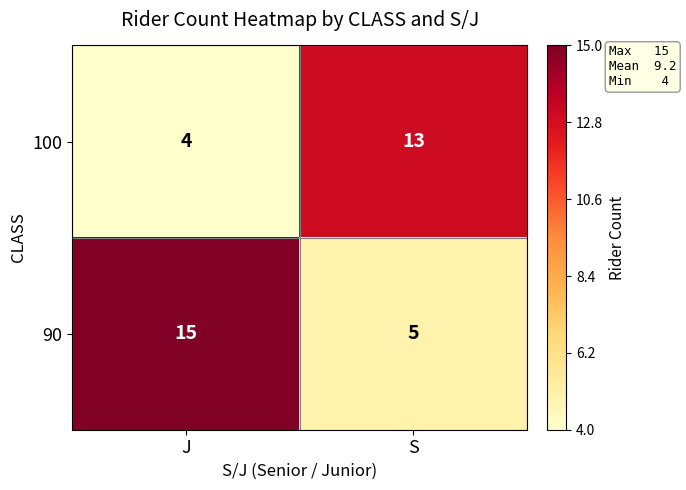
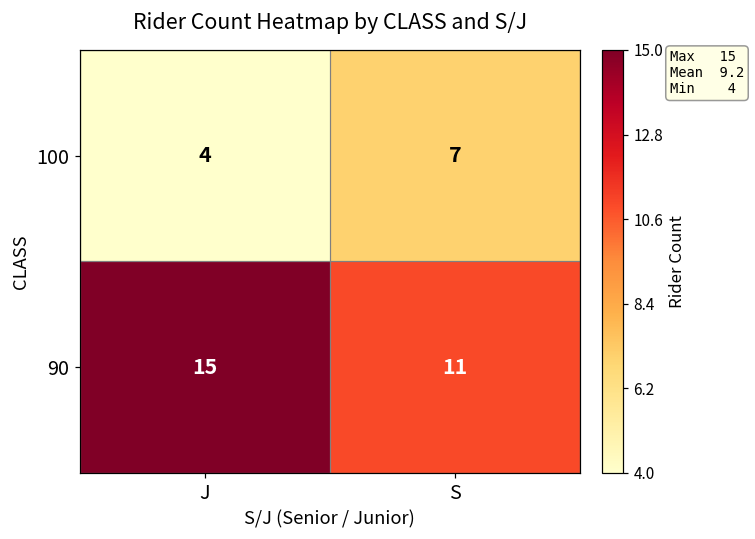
100, S: 13 -> 7
90, S: 5 -> 11
